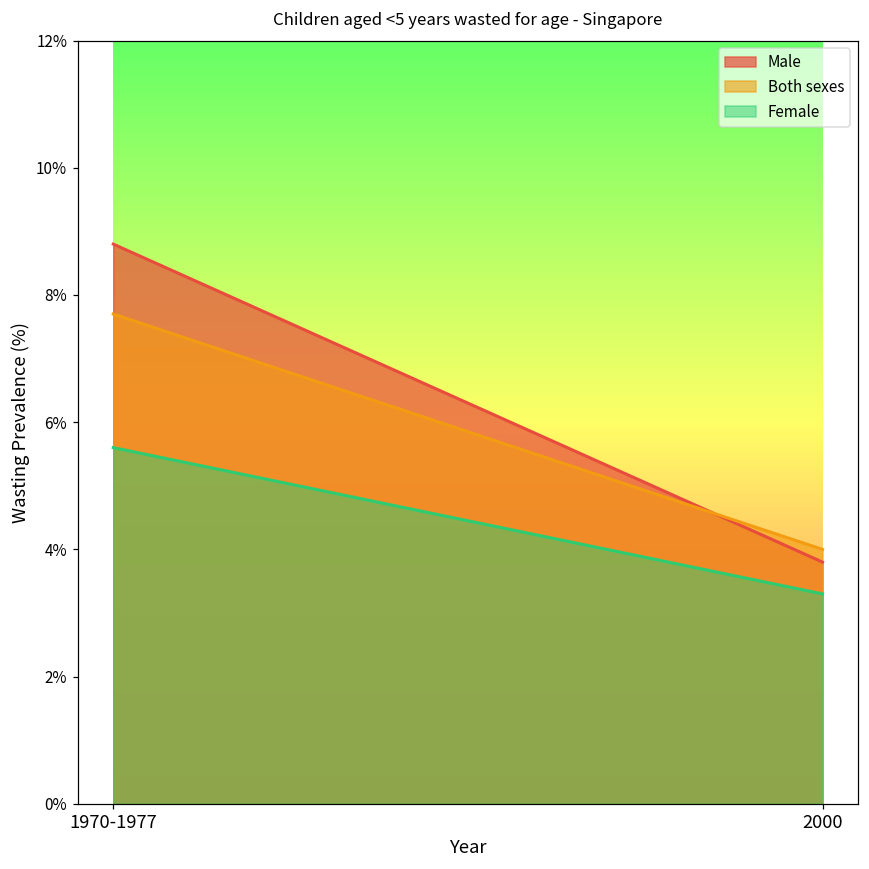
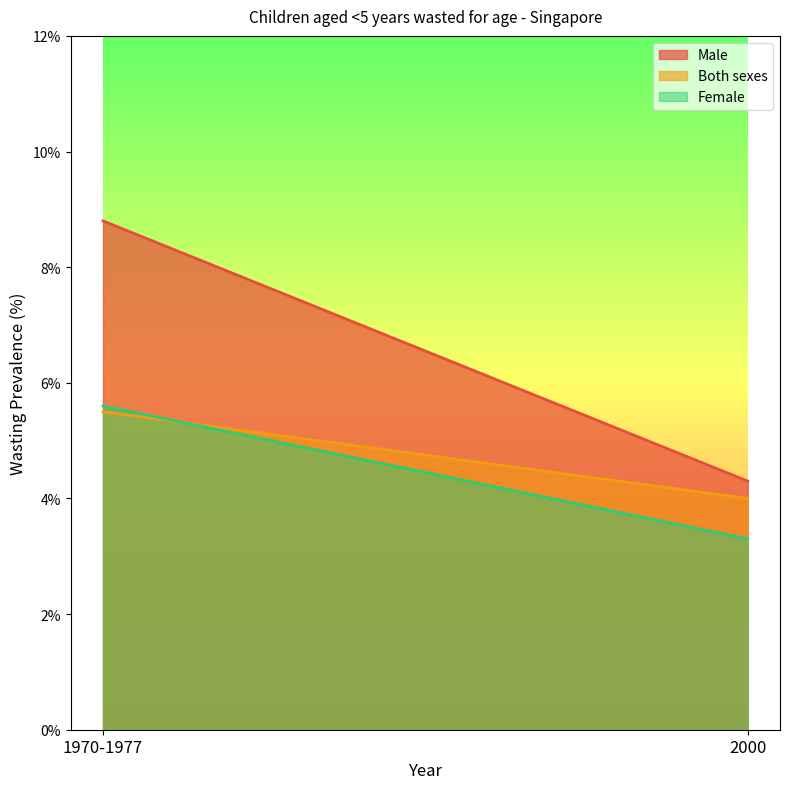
Both sexes, 1970-1977: 7.7% -> 5.5%
Male, 2000: 3.8% -> 4.3%
